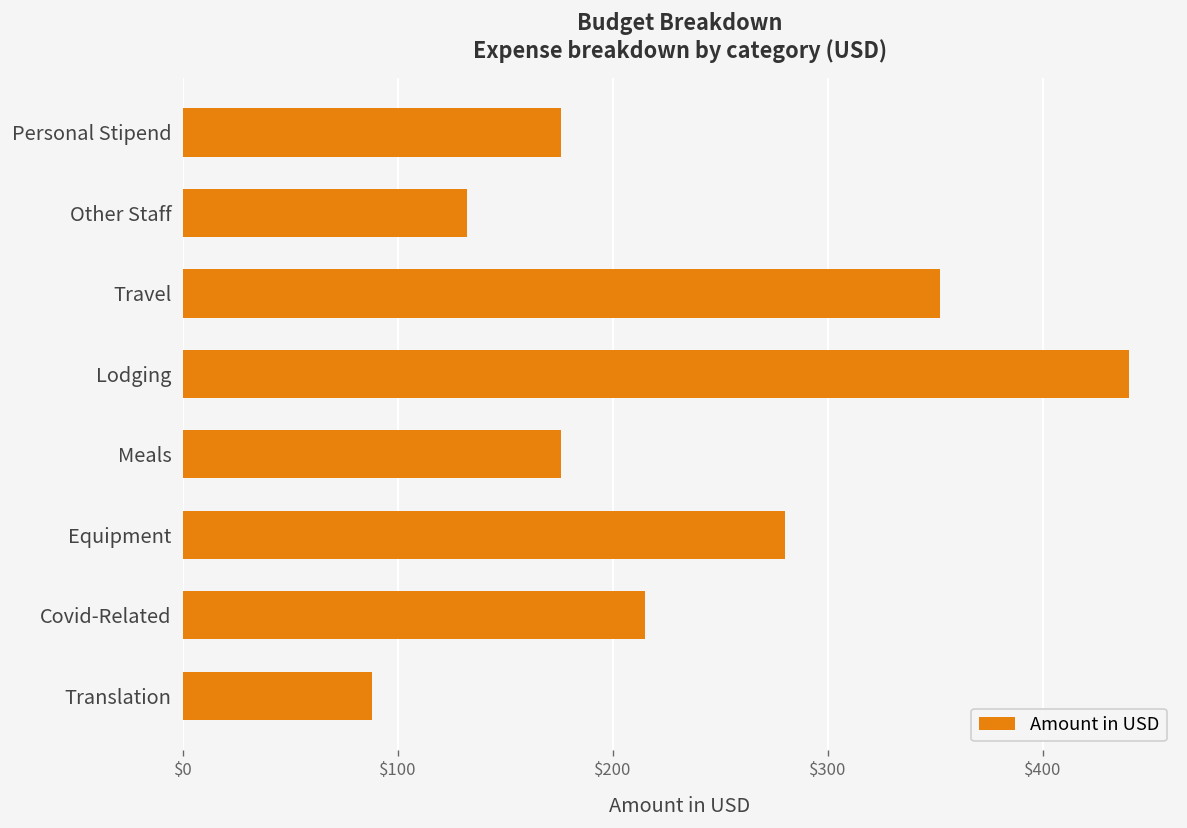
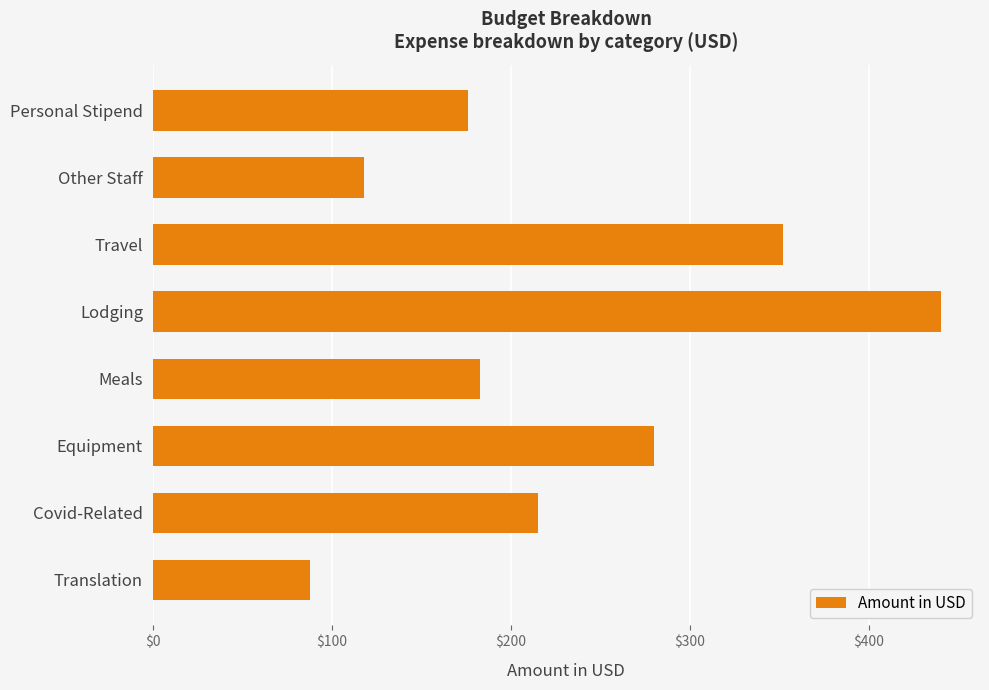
Other Staff: $132 -> $118
Meals: $176 -> $183
